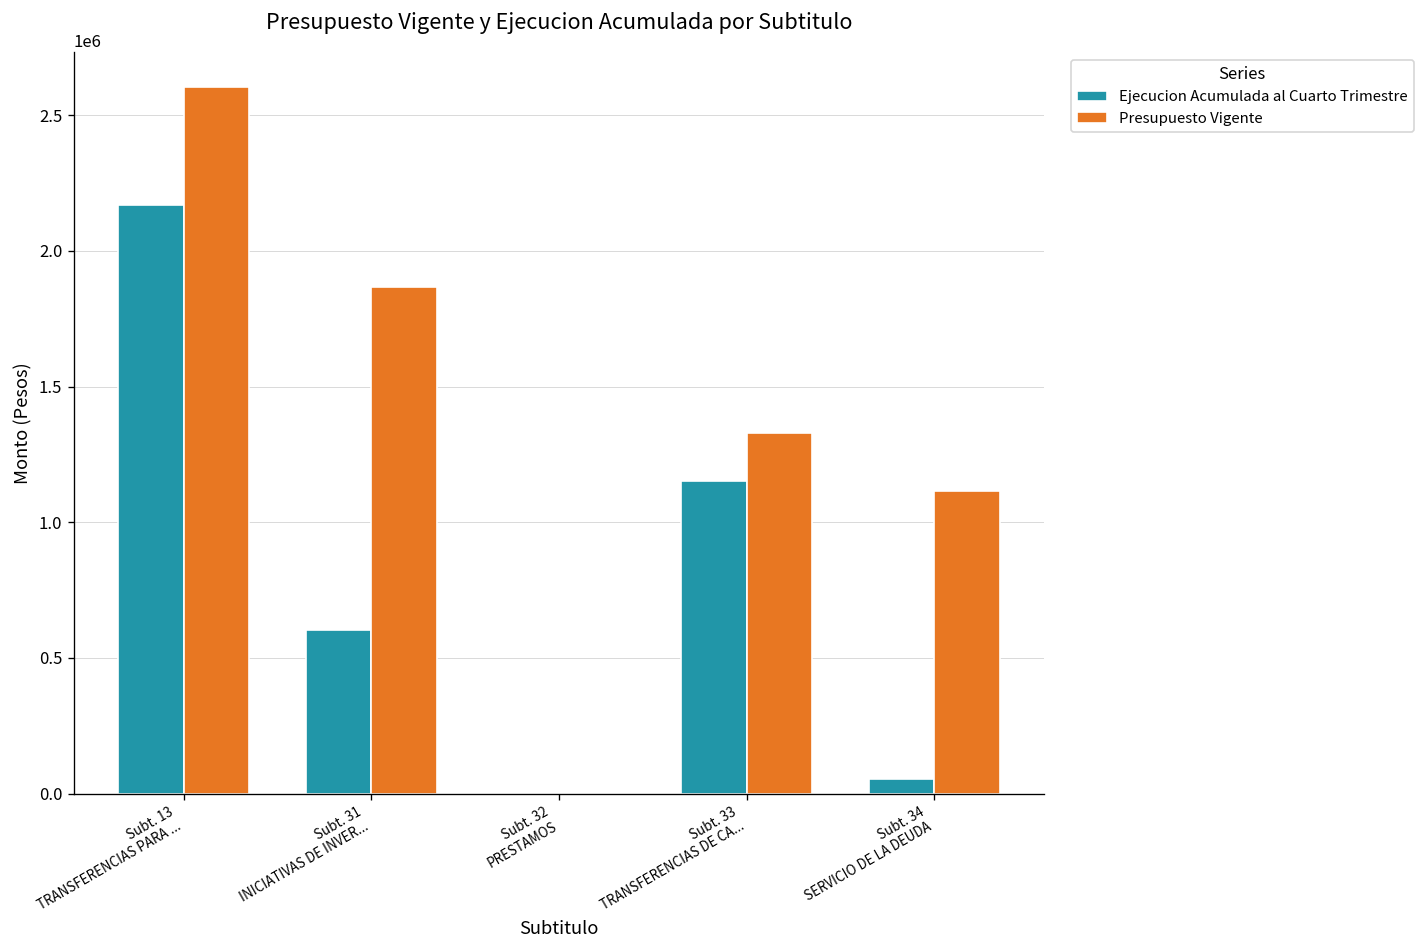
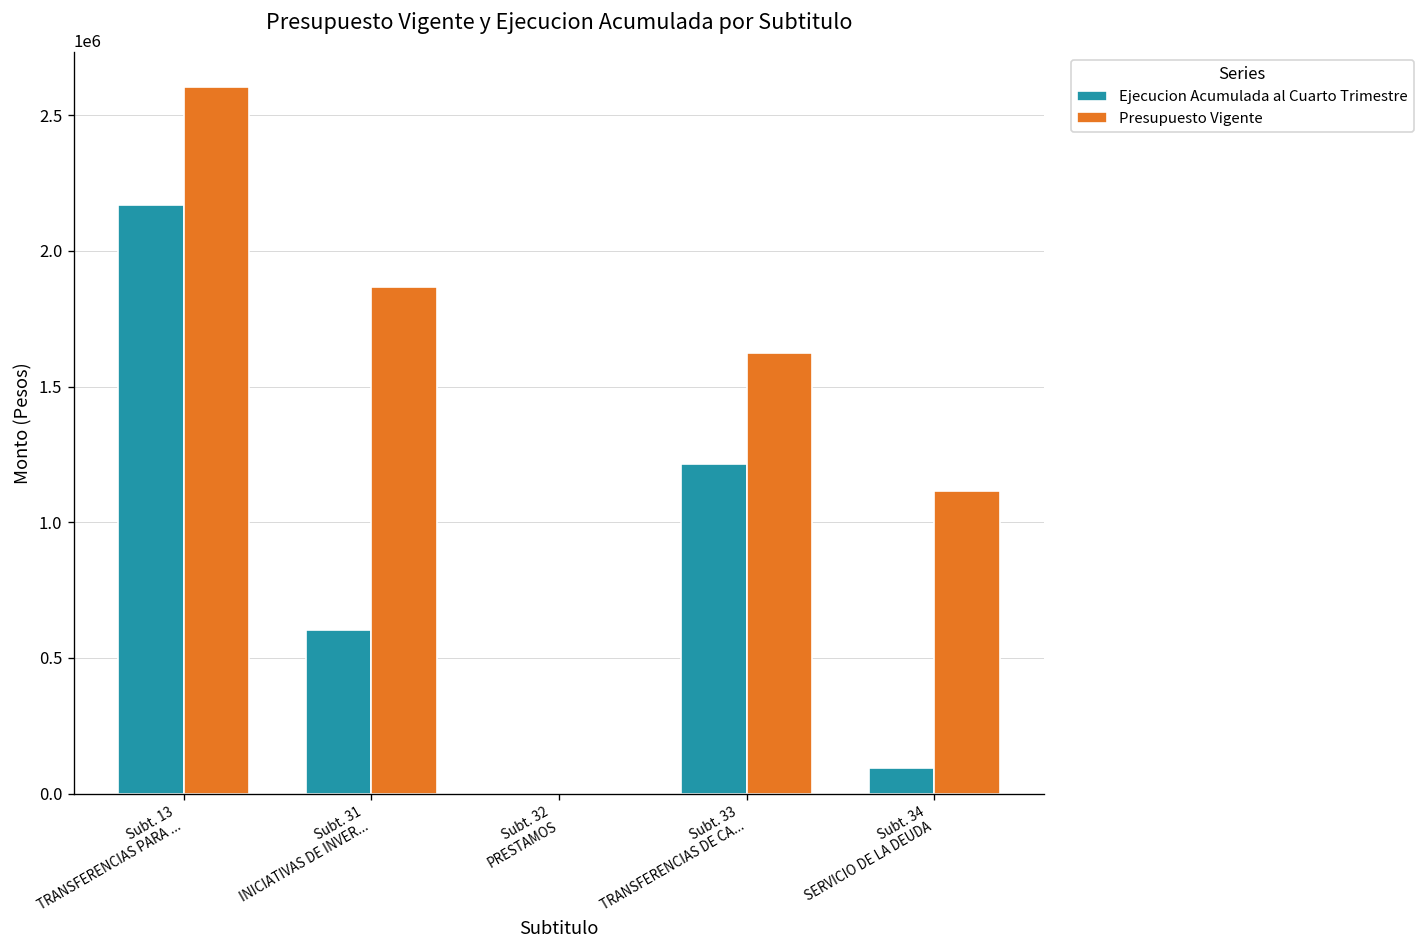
Ejecucion Acumulada al Cuarto Trimestre, Subt. 33 TRANSFERENCIAS DE CA...: 1150000 -> 1210000
Presupuesto Vigente, Subt. 33 TRANSFERENCIAS DE CA...: 1330000 -> 1630000
Ejecucion Acumulada al Cuarto Trimestre, Subt. 34 SERVICIO DE LA DEUDA: 60000 -> 90000
